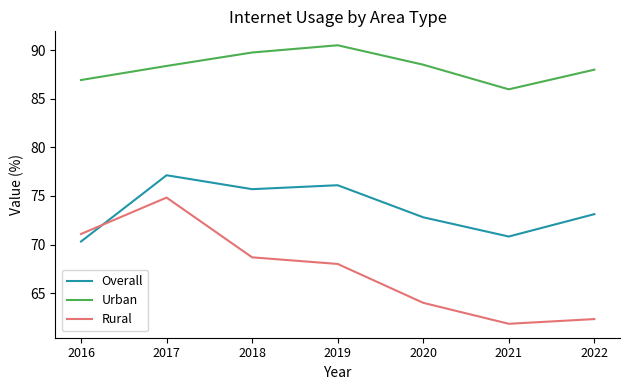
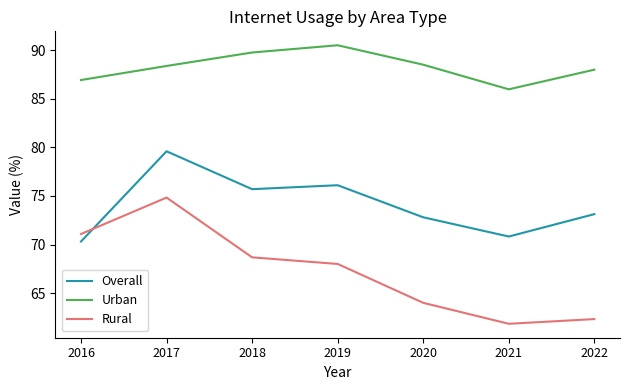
Overall, 2017: 77 -> 80
